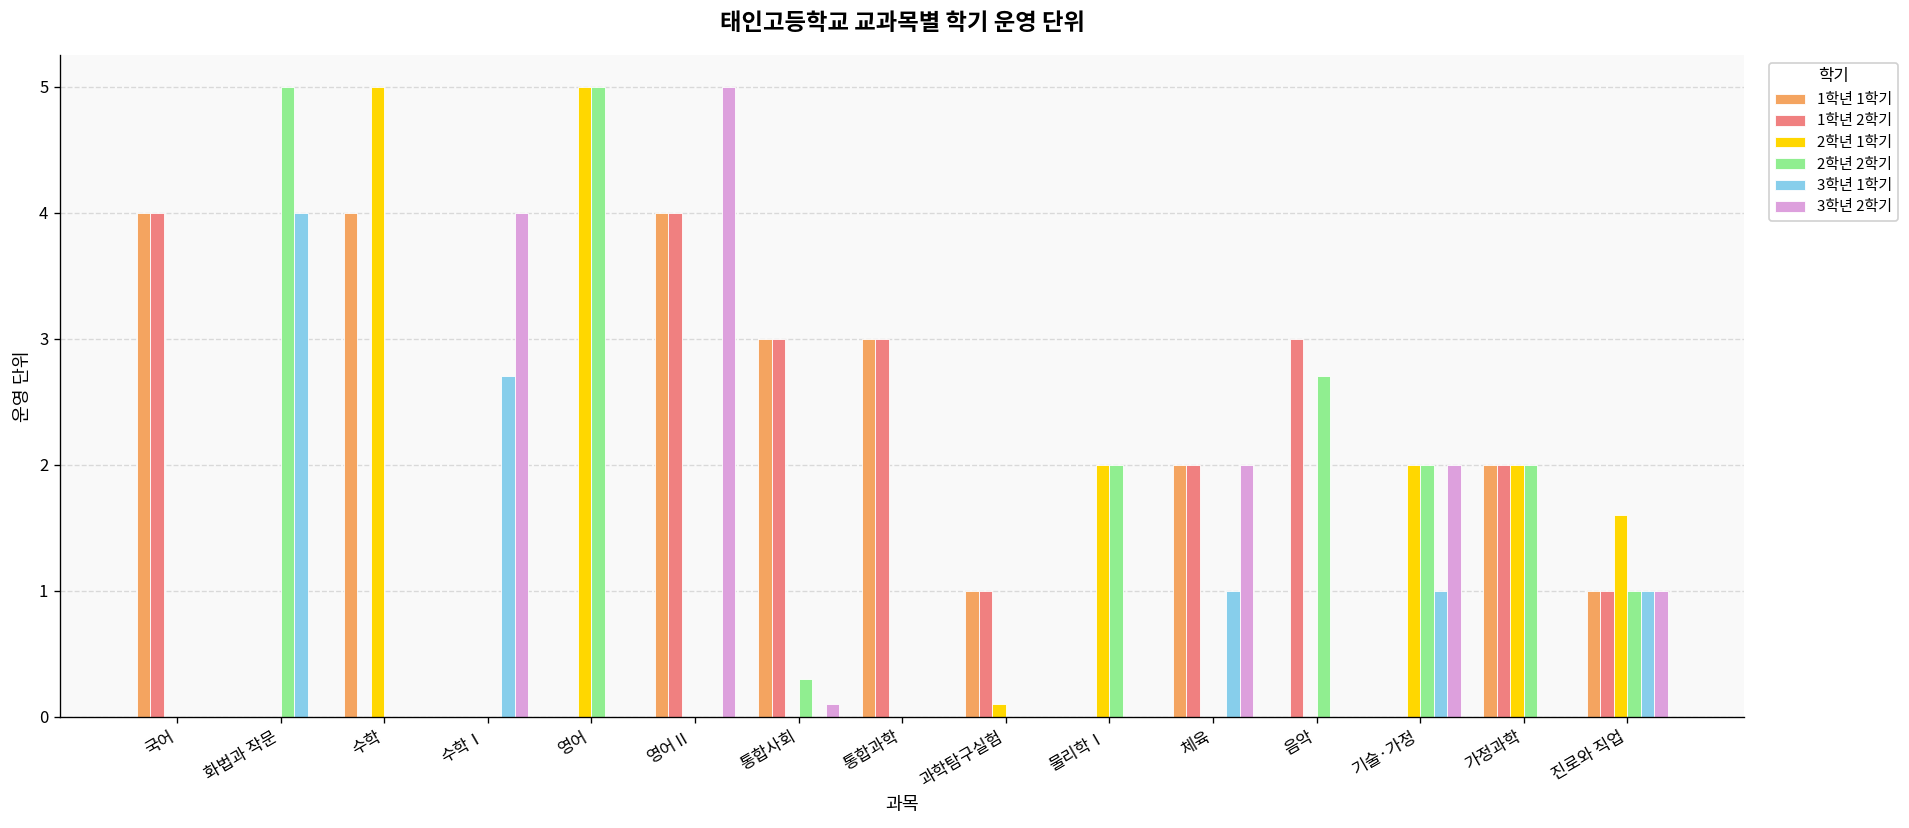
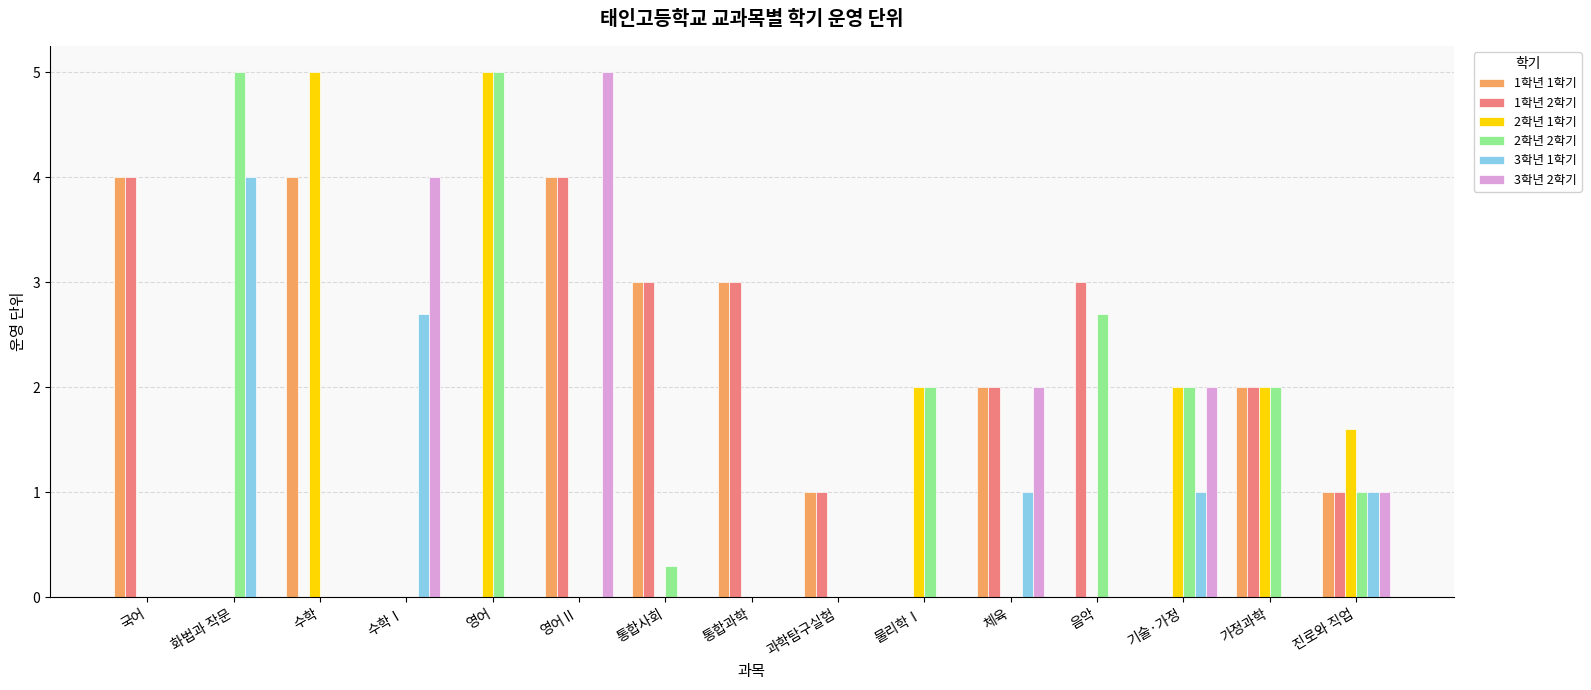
3학년 2학기, 통합사회: 0.1 -> 0.0
2학년 1학기, 과학탐구실험: 0.1 -> 0.0
